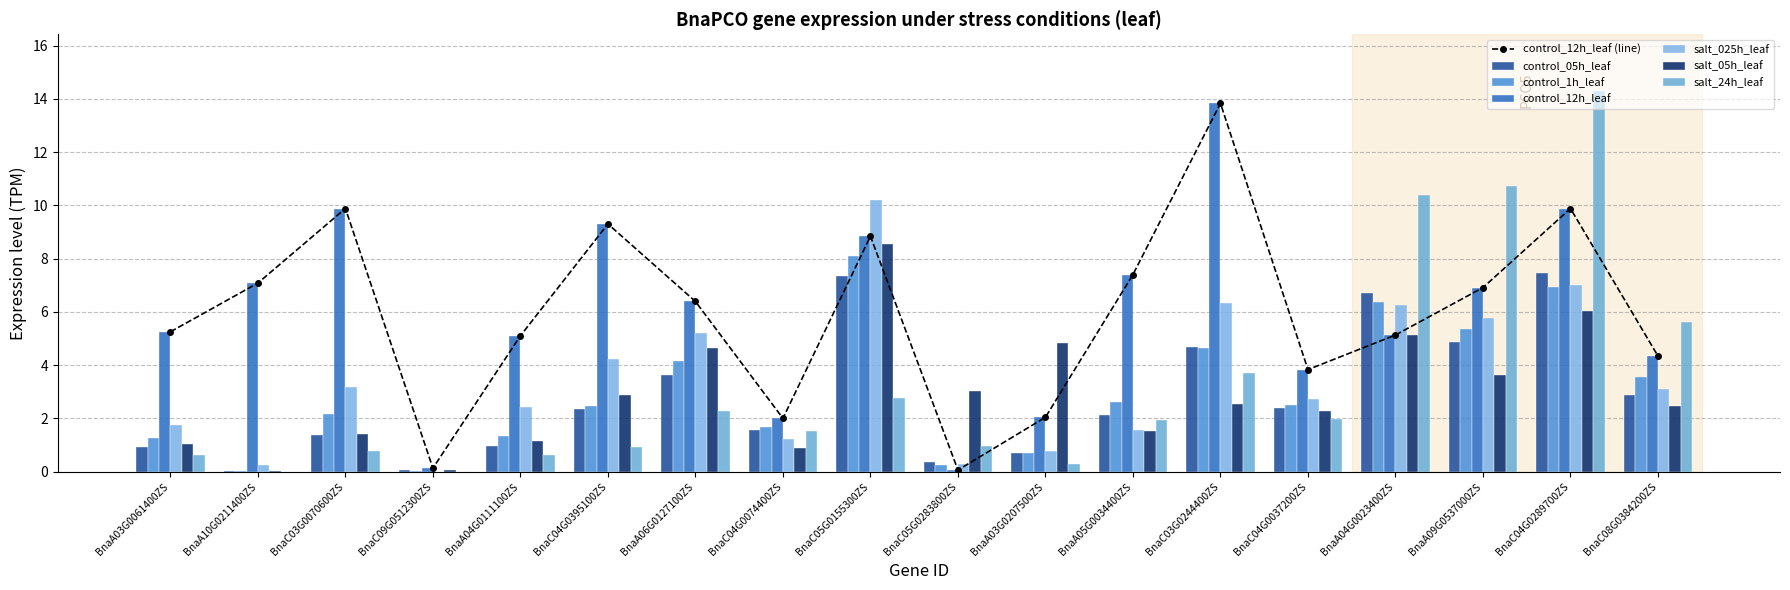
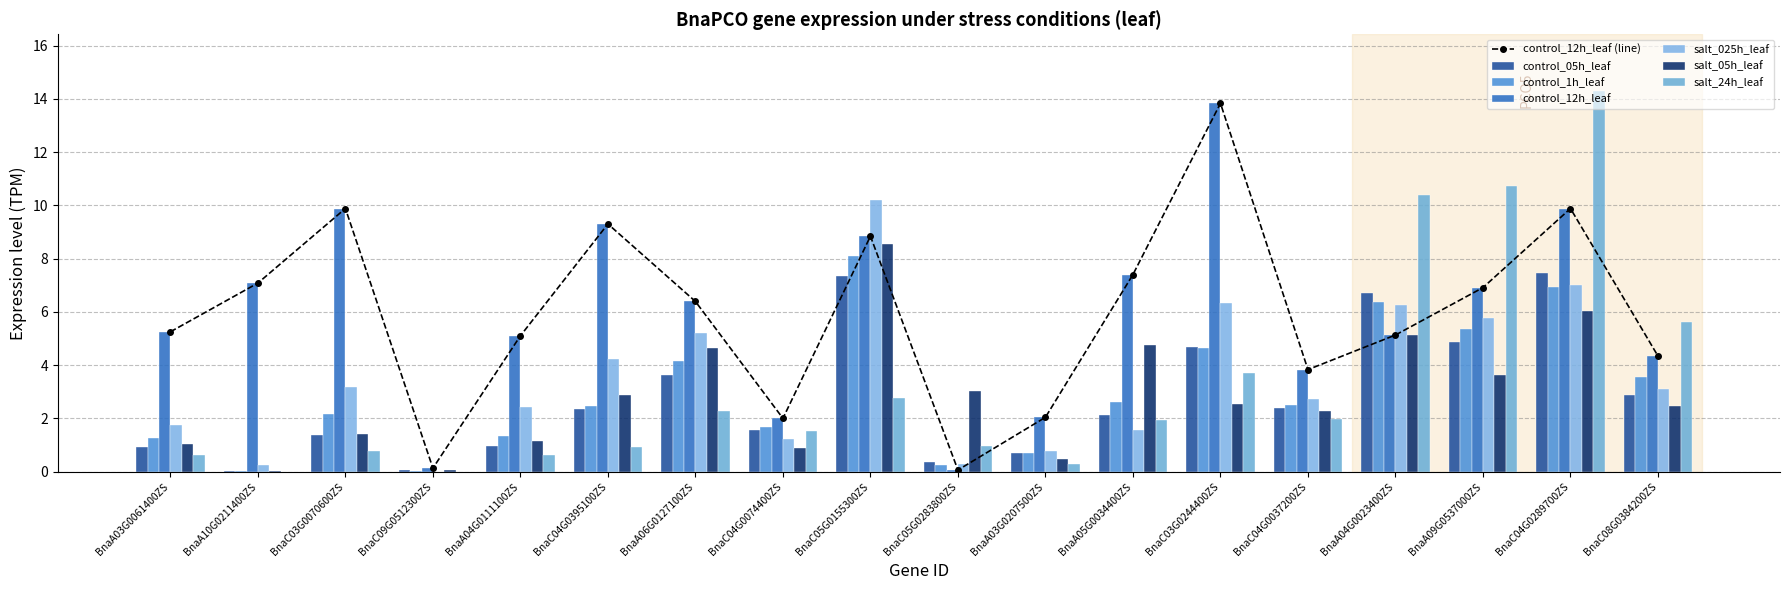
salt_05h_leaf, BnaA03G0207500ZS: 4.8 -> 0.5
salt_05h_leaf, BnaA05G0034400ZS: 1.5 -> 4.8
